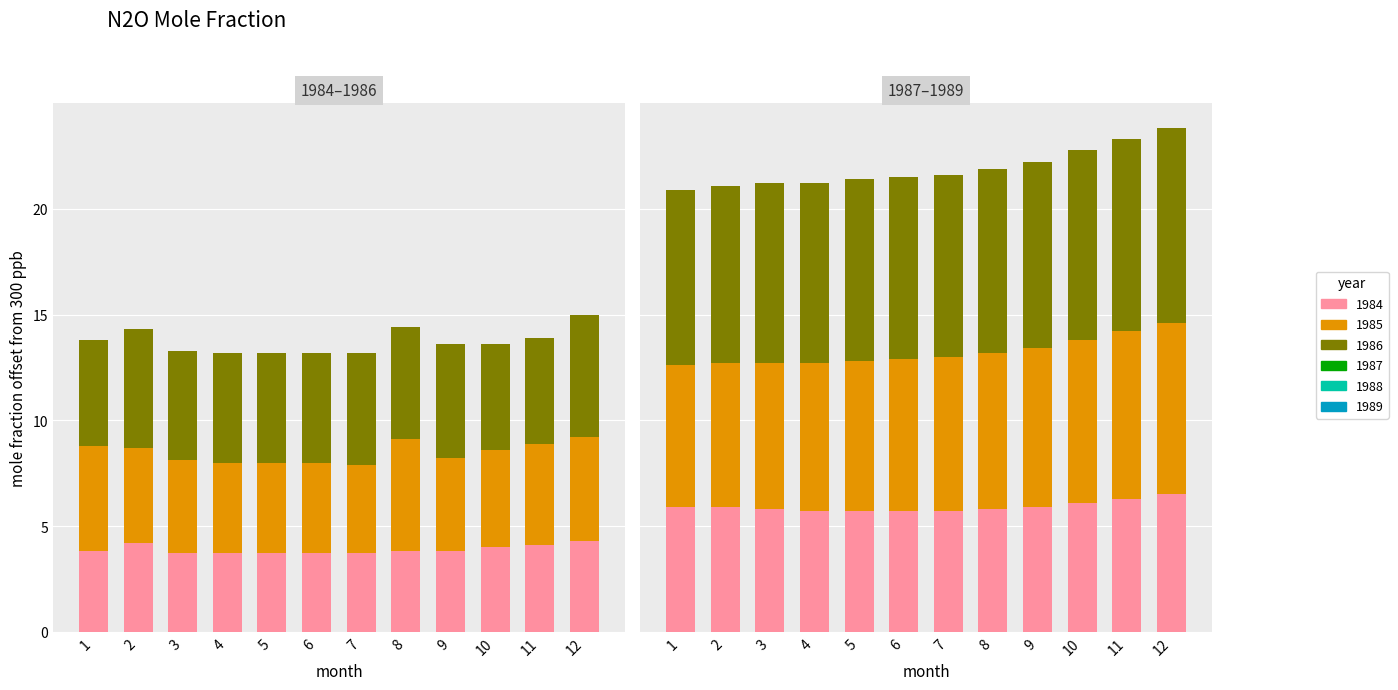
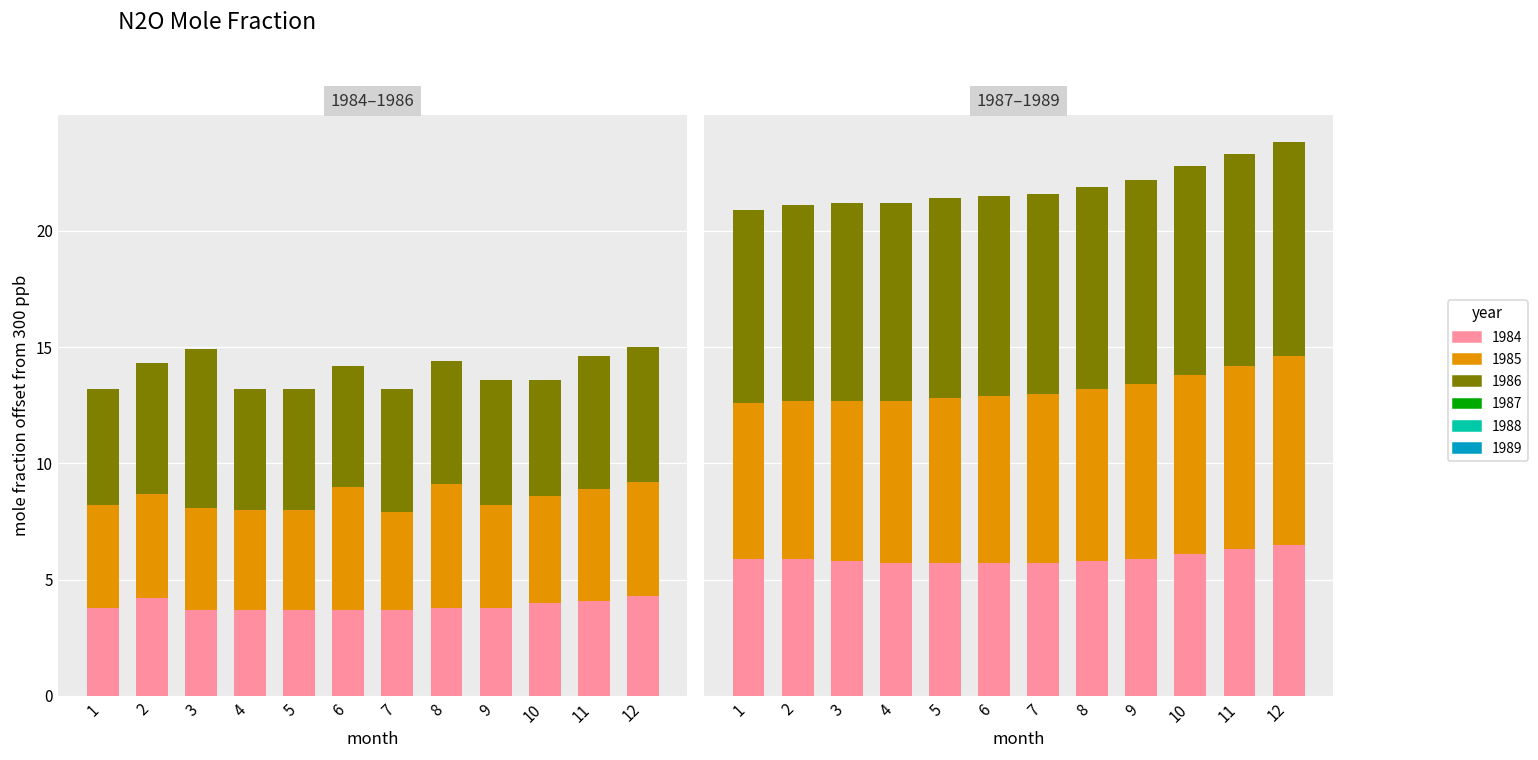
1984–1986, 1985, 1: 5.0 -> 4.4
1984–1986, 1986, 3: 5.2 -> 6.8
1984–1986, 1985, 6: 4.3 -> 5.3
1984–1986, 1986, 11: 5.0 -> 5.7
